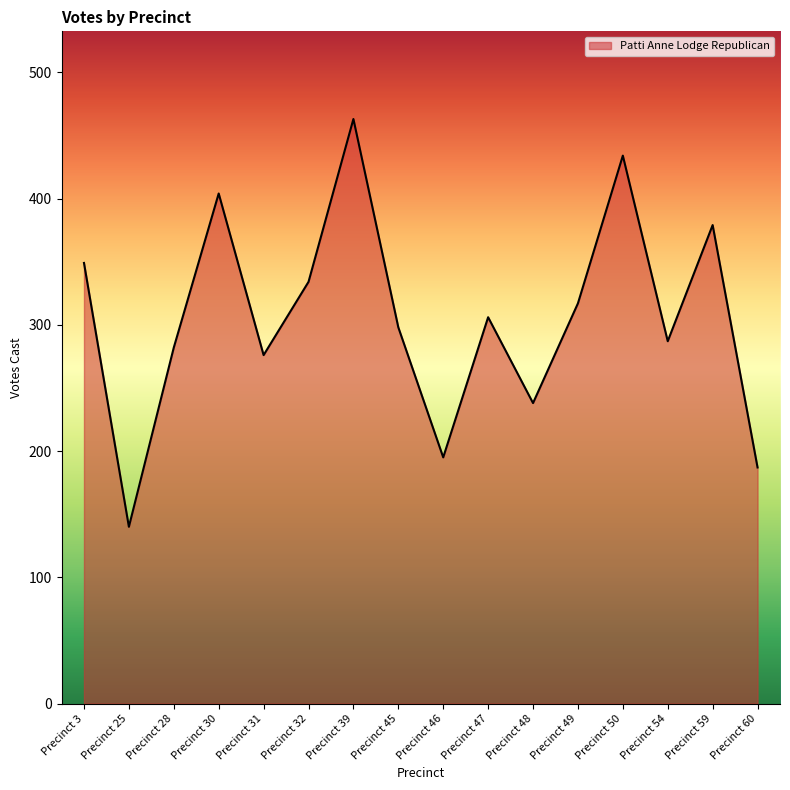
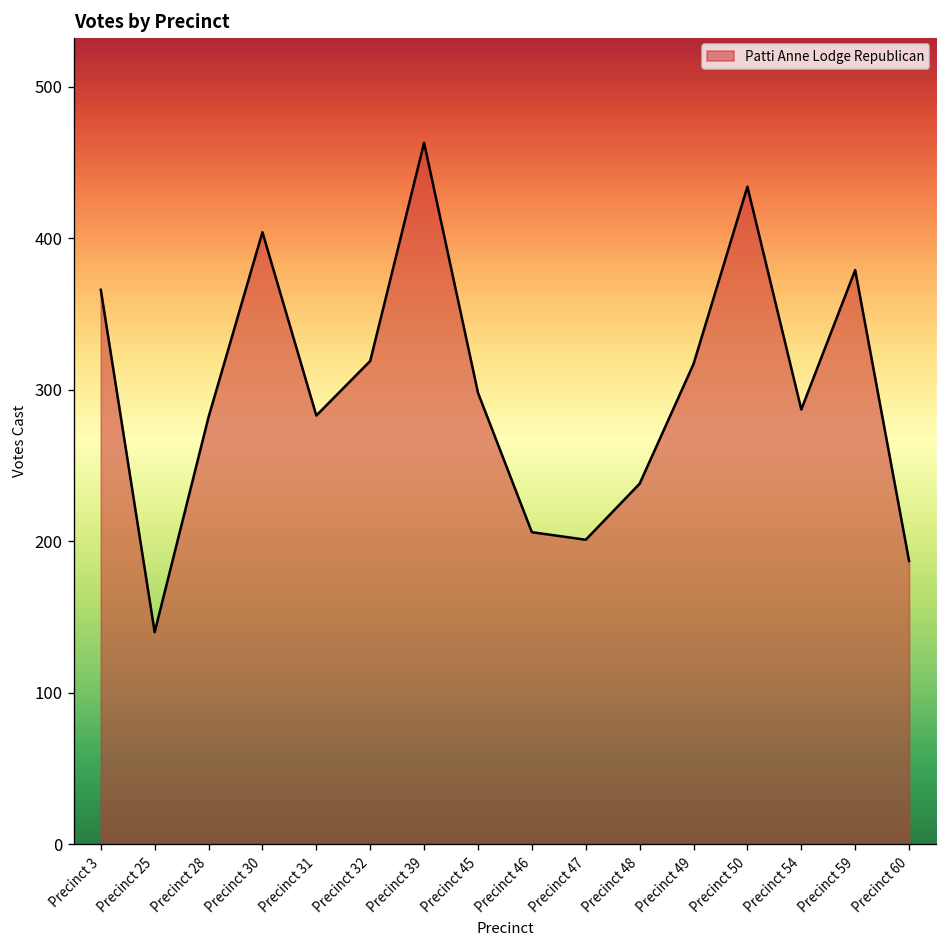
Precinct 3: 349 -> 366
Precinct 31: 276 -> 283
Precinct 32: 334 -> 319
Precinct 46: 195 -> 206
Precinct 47: 306 -> 201
